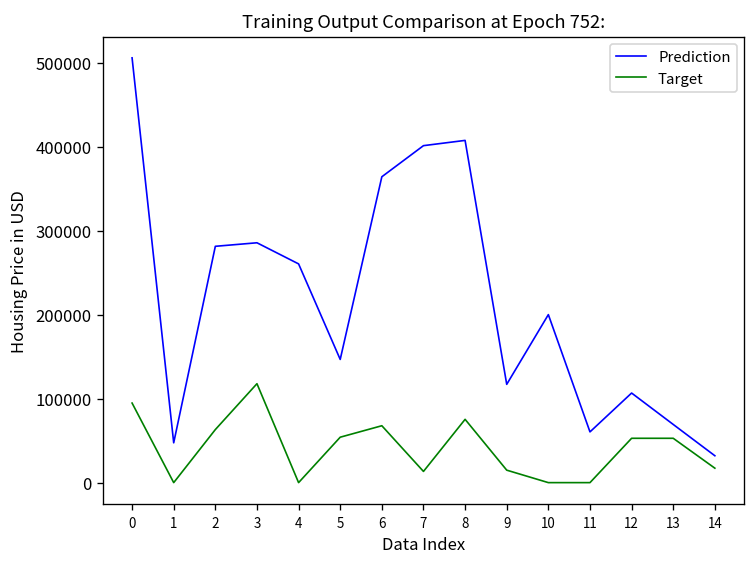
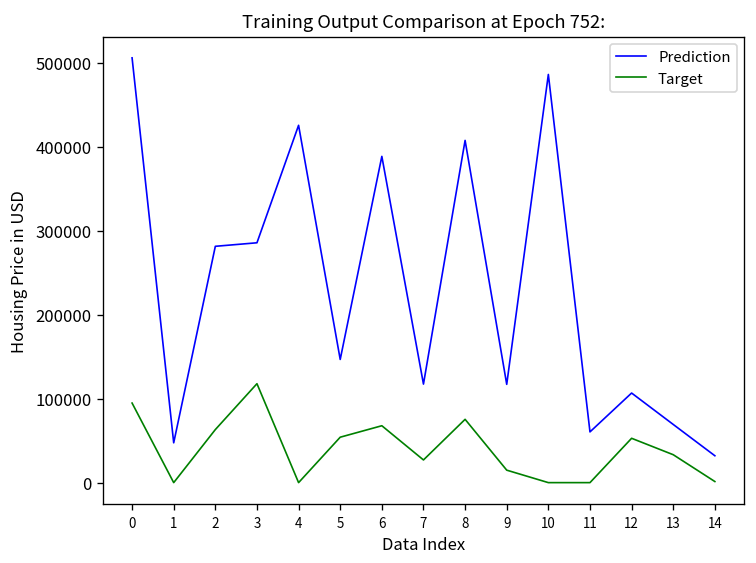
Prediction, 4: 260000 -> 430000
Prediction, 6: 360000 -> 390000
Prediction, 7: 400000 -> 120000
Target, 7: 10000 -> 30000
Prediction, 10: 200000 -> 490000
Target, 13: 50000 -> 30000
Target, 14: 20000 -> 0
